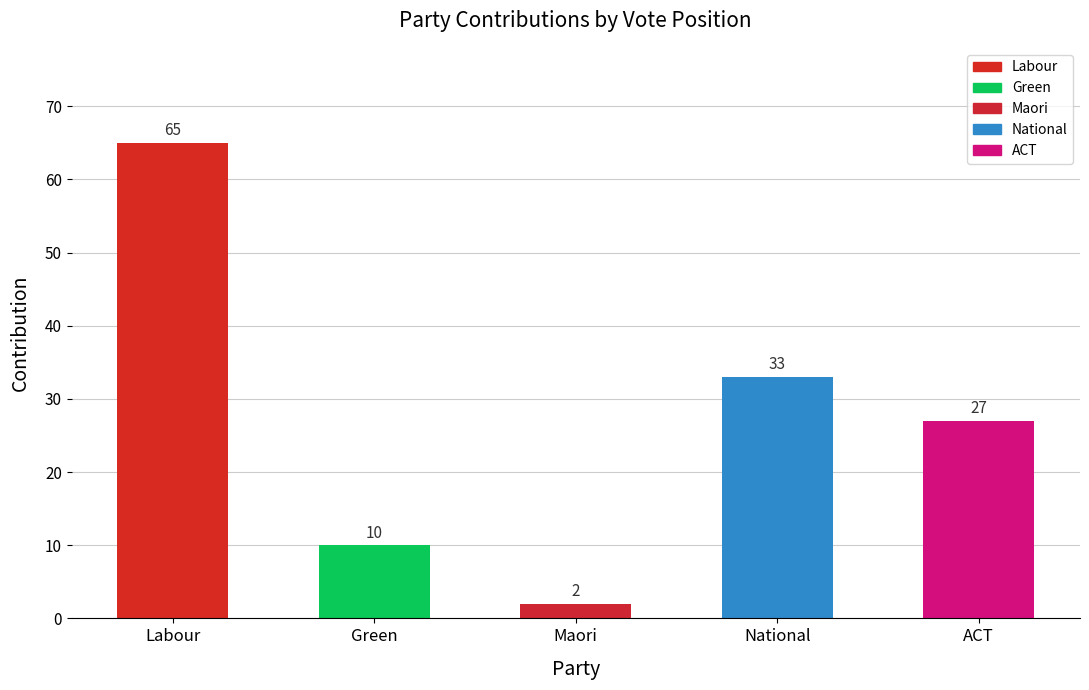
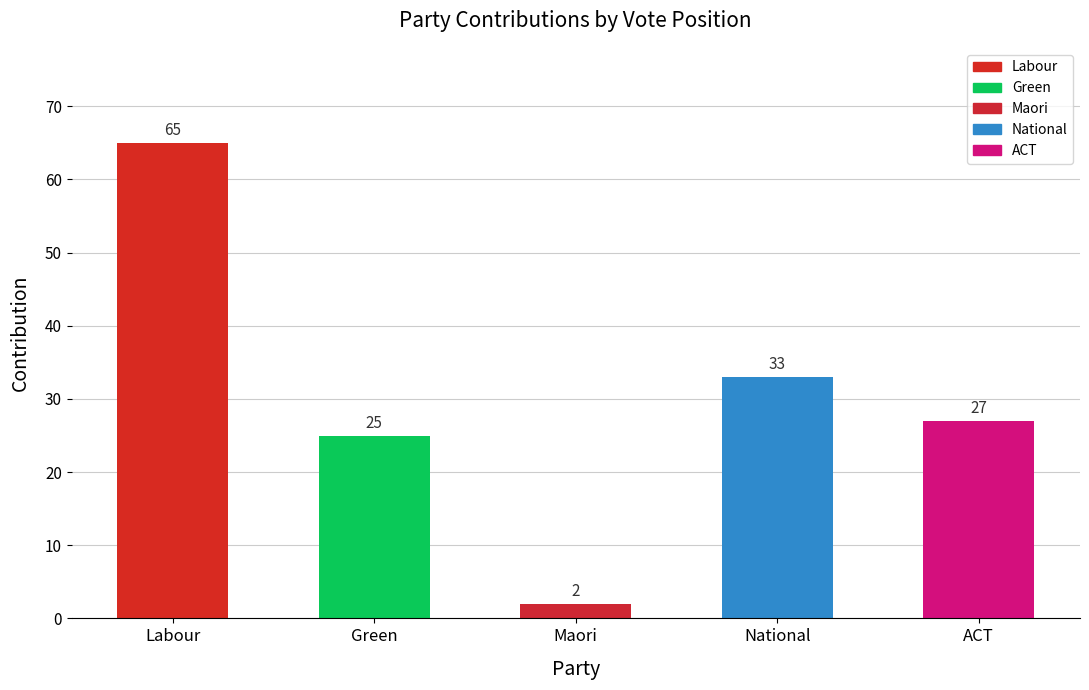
Green: 10 -> 25
